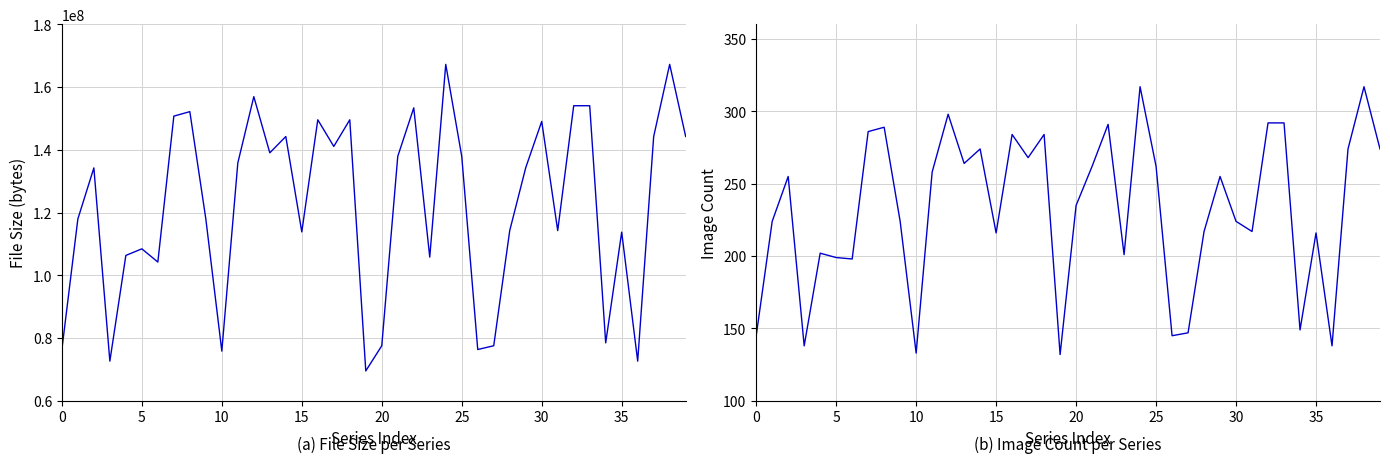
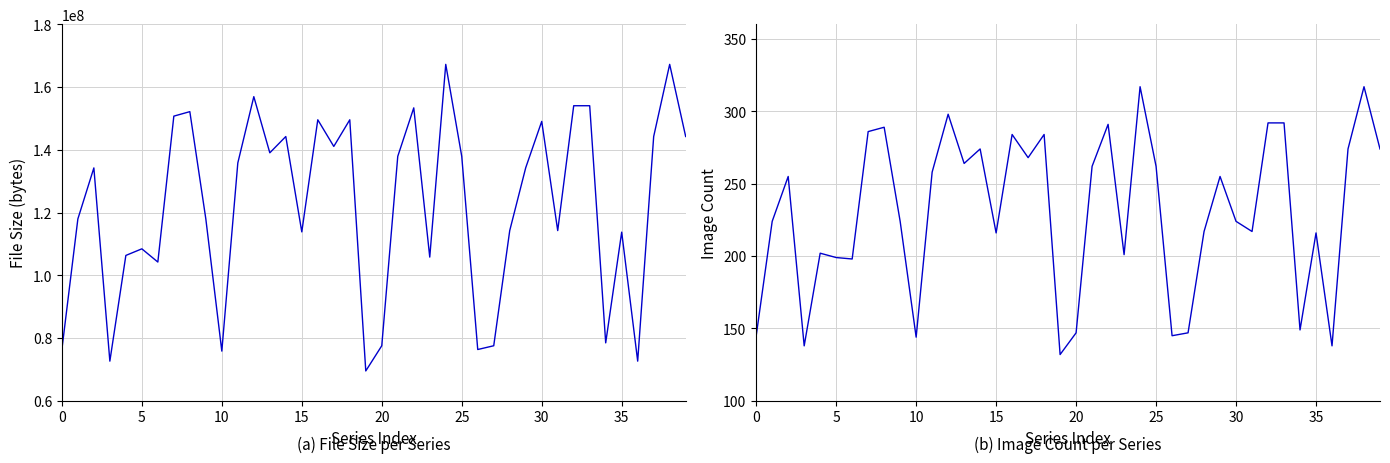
(b) Image Count per Series, 10: 133 -> 144
(b) Image Count per Series, 20: 235 -> 147
